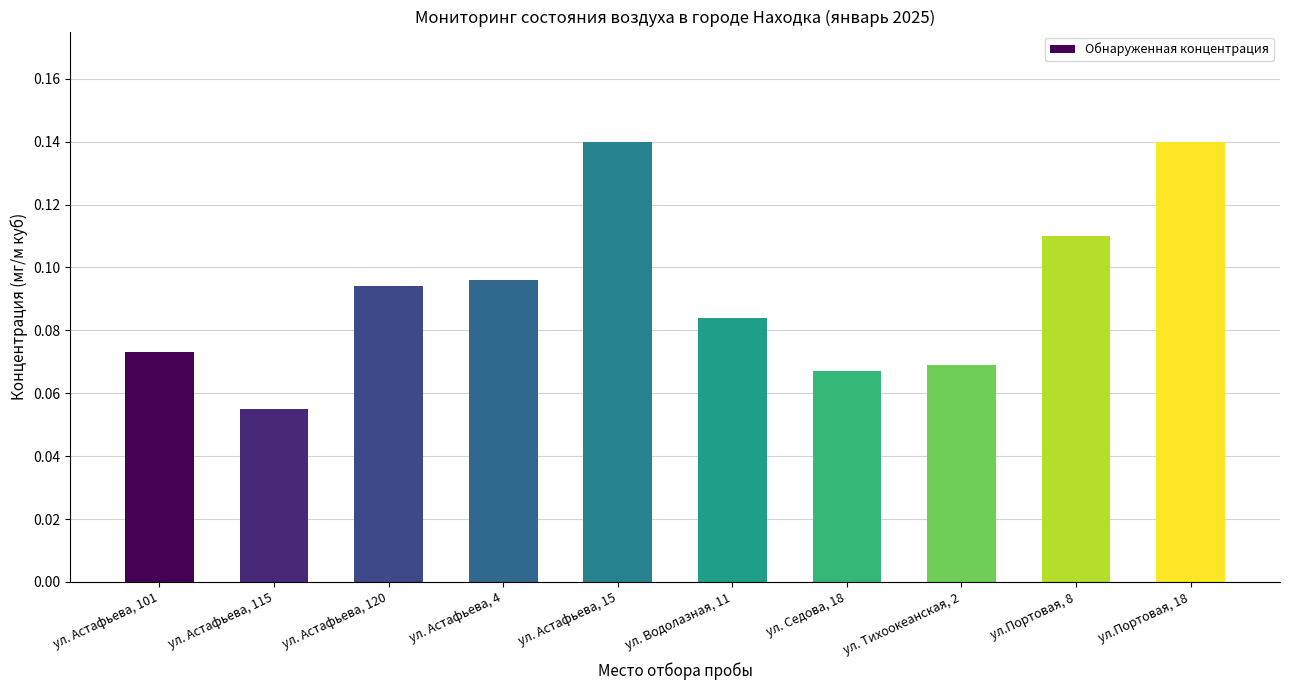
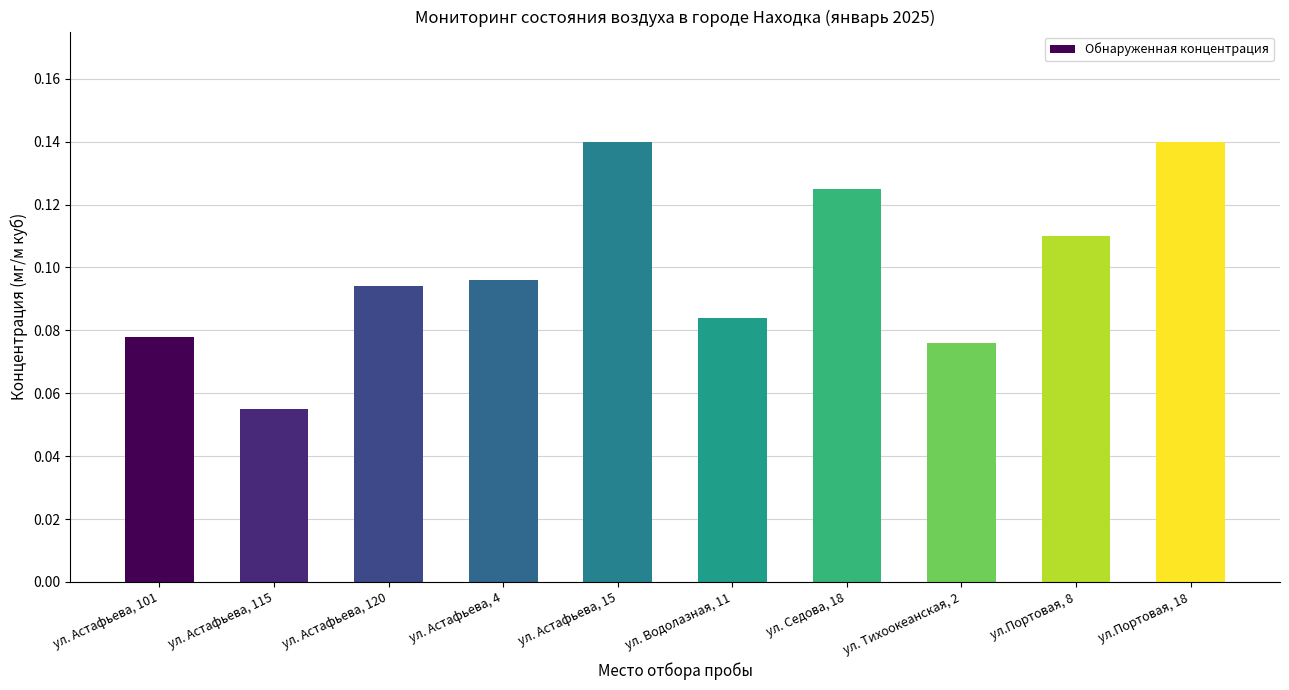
ул. Астафьева, 101: 0.073 -> 0.078
ул. Седова, 18: 0.067 -> 0.125
ул. Тихоокеанская, 2: 0.069 -> 0.076
